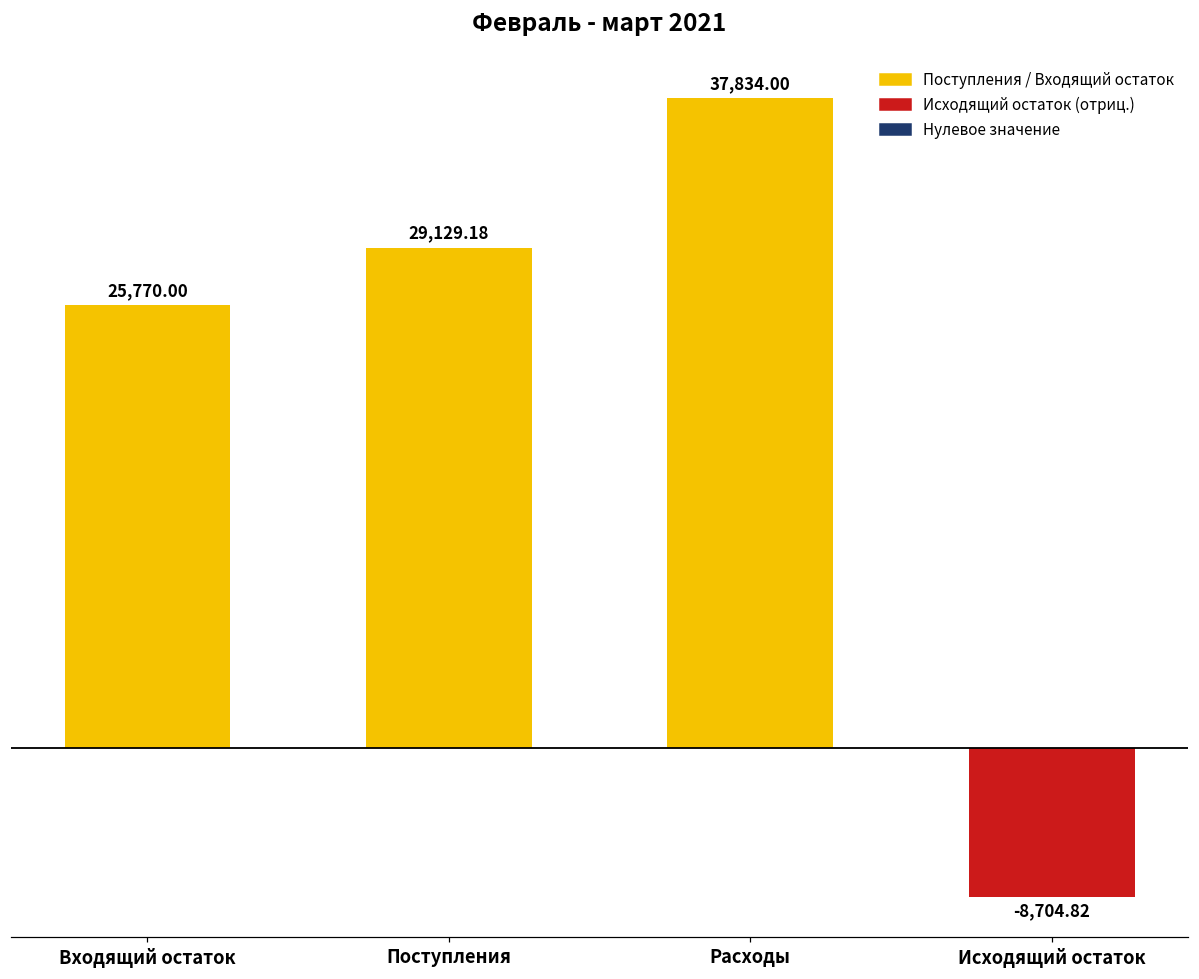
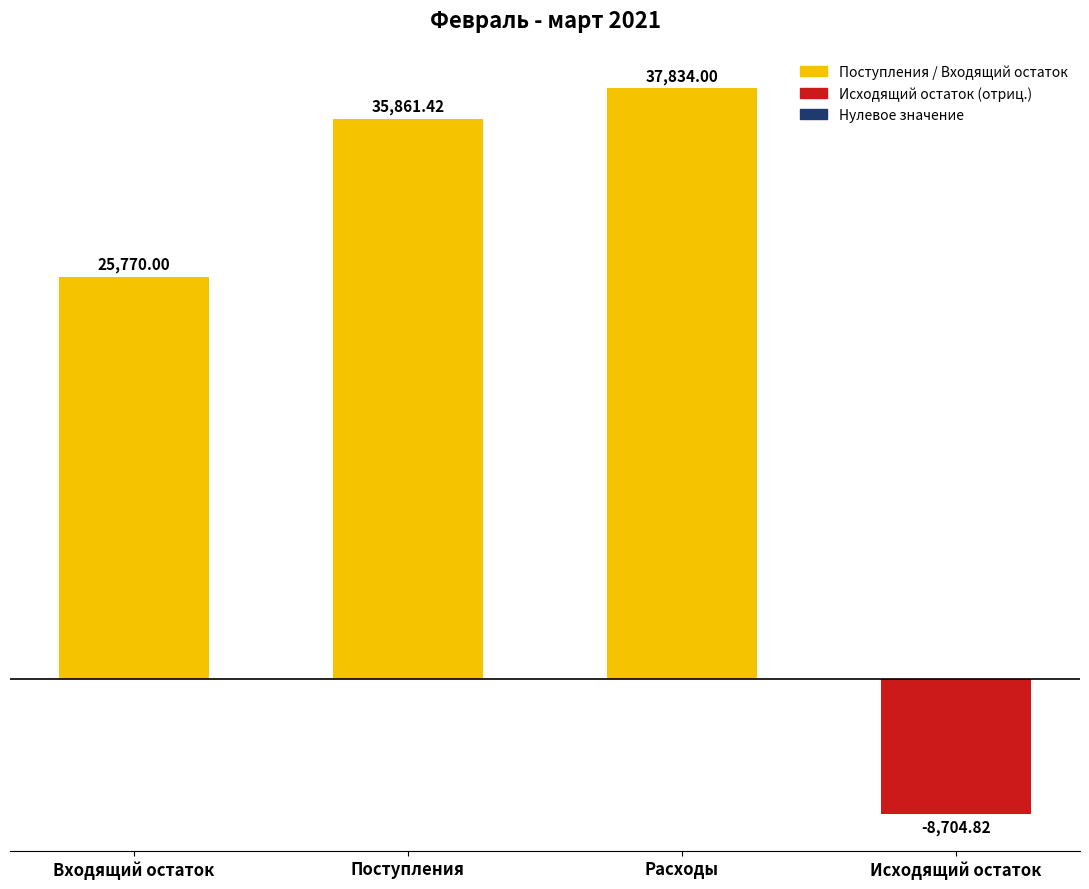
Поступления: 29,129.18 -> 35,861.42
